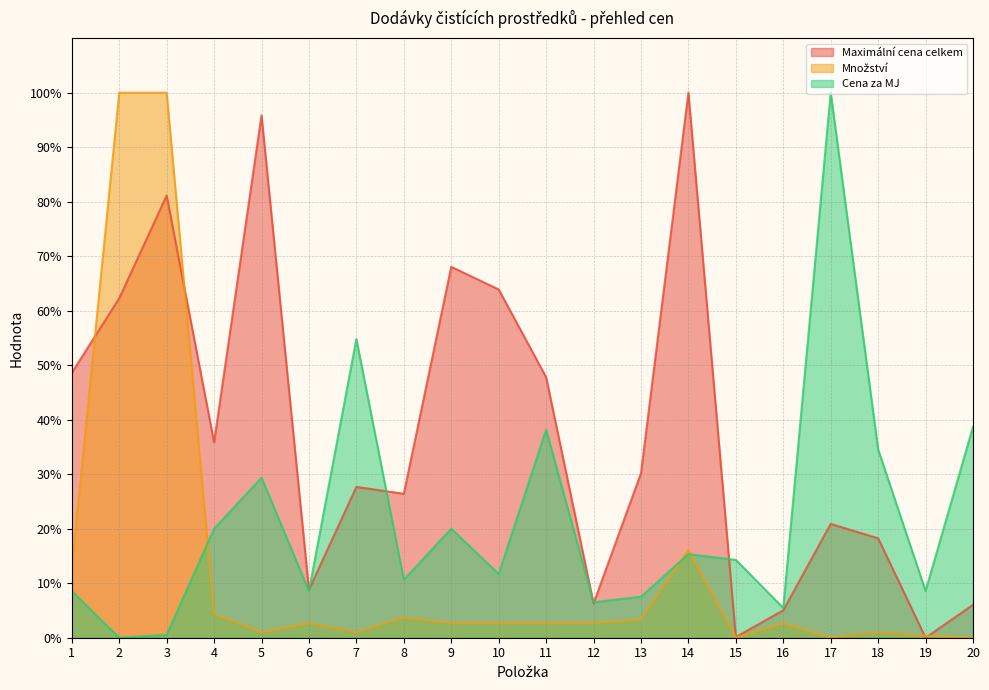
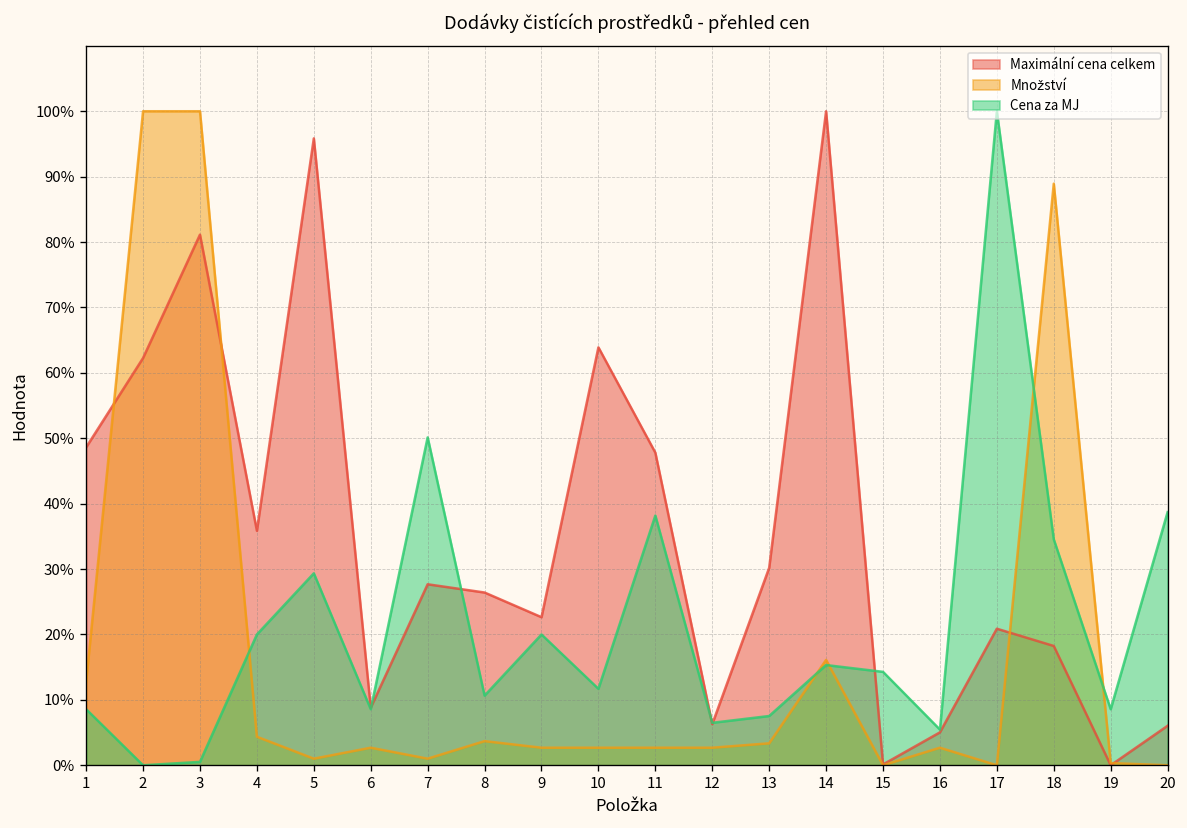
Cena za MJ, 7: 55% -> 50%
Maximální cena celkem, 9: 68% -> 23%
Množství, 18: 1% -> 89%
